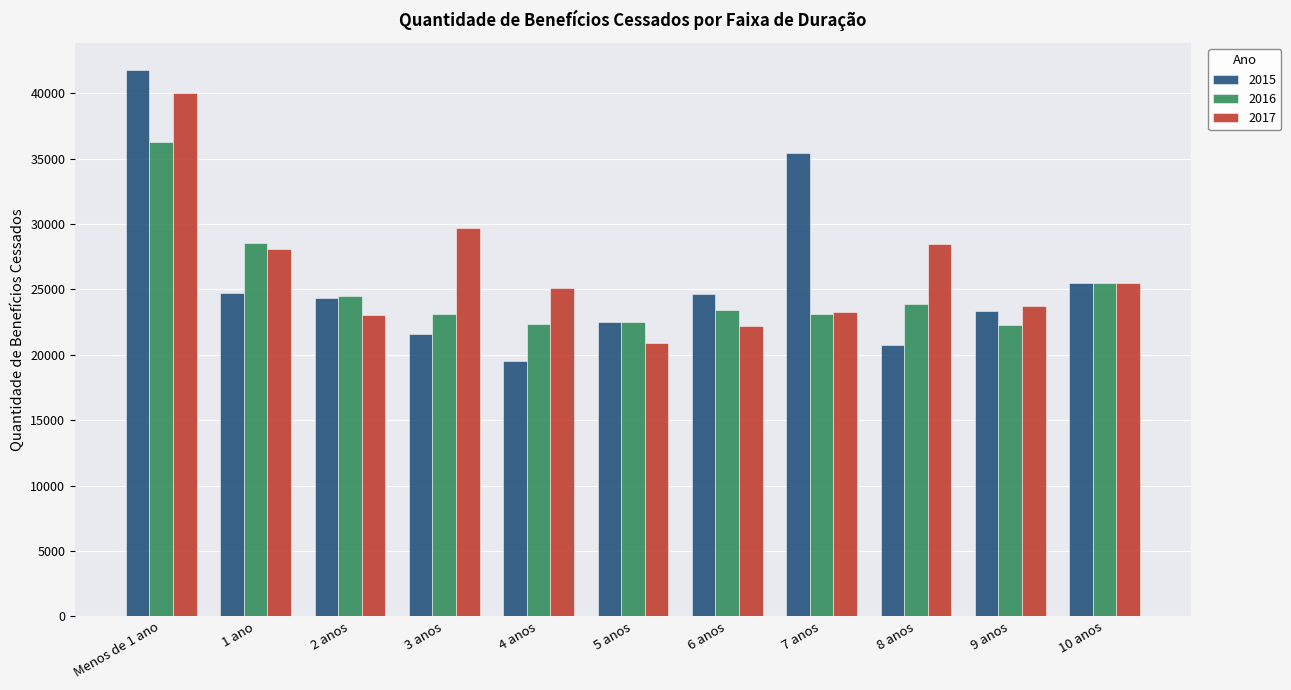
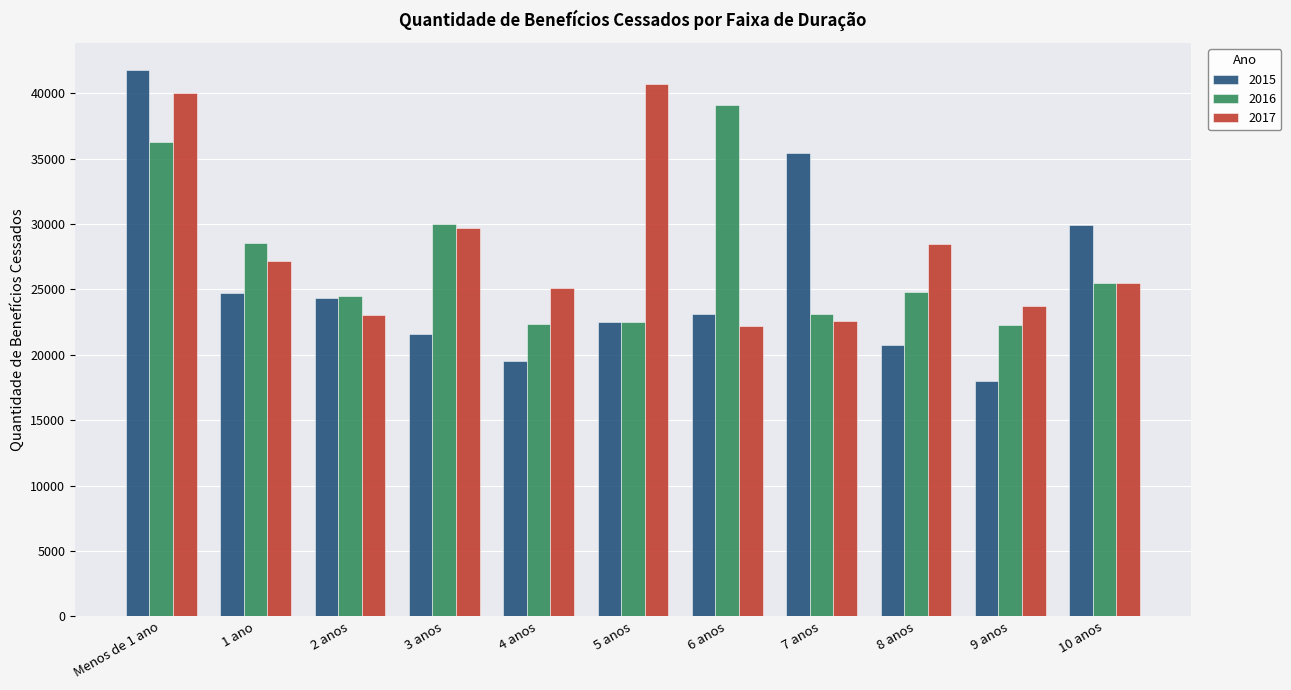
2017, 1 ano: 28100 -> 27200
2016, 3 anos: 23100 -> 30000
2017, 5 anos: 20900 -> 40700
2015, 6 anos: 24700 -> 23100
2016, 6 anos: 23400 -> 39100
2017, 7 anos: 23300 -> 22600
2016, 8 anos: 23900 -> 24800
2015, 9 anos: 23400 -> 18000
2015, 10 anos: 25500 -> 29900
